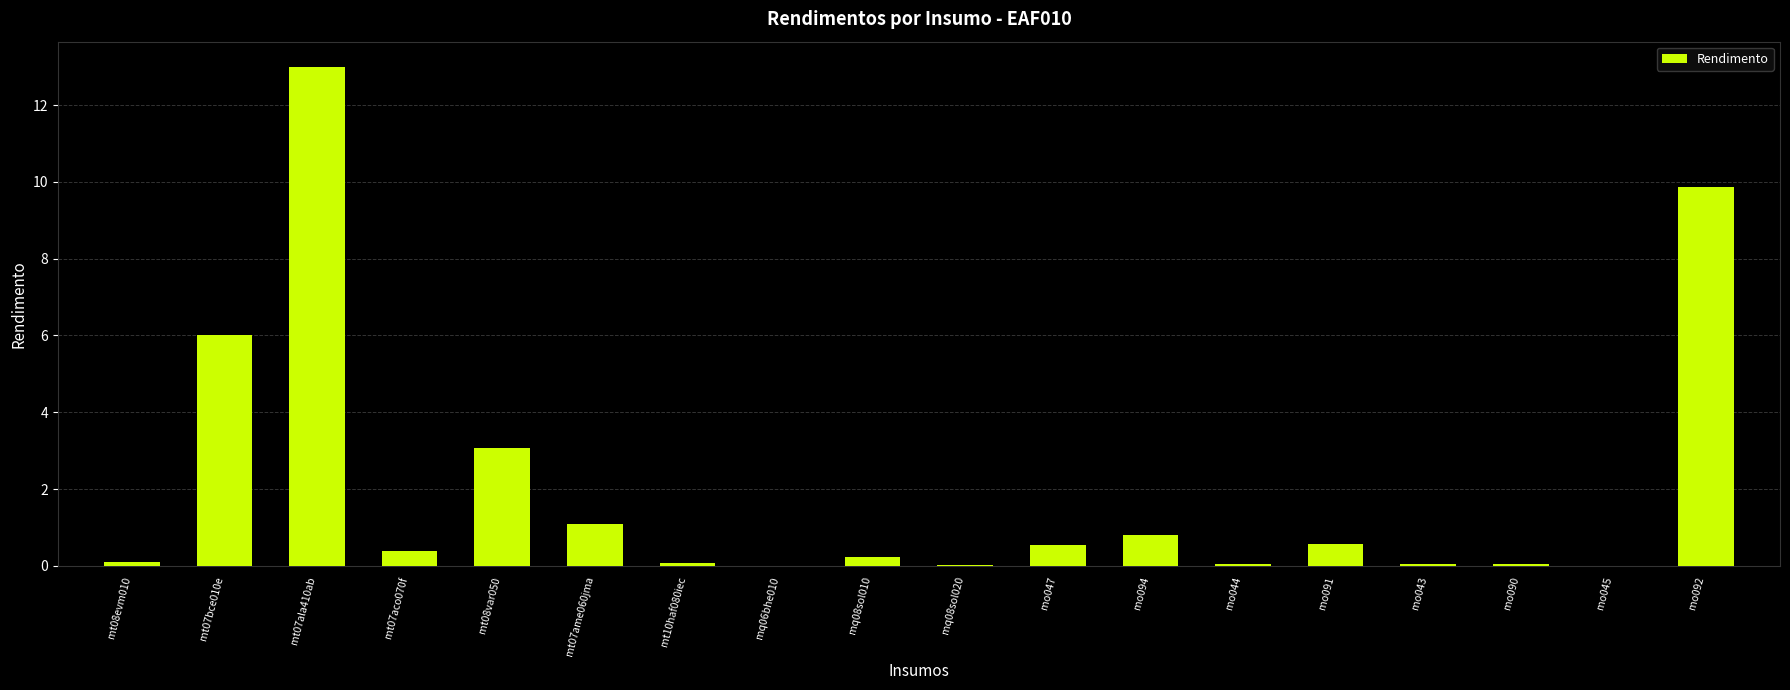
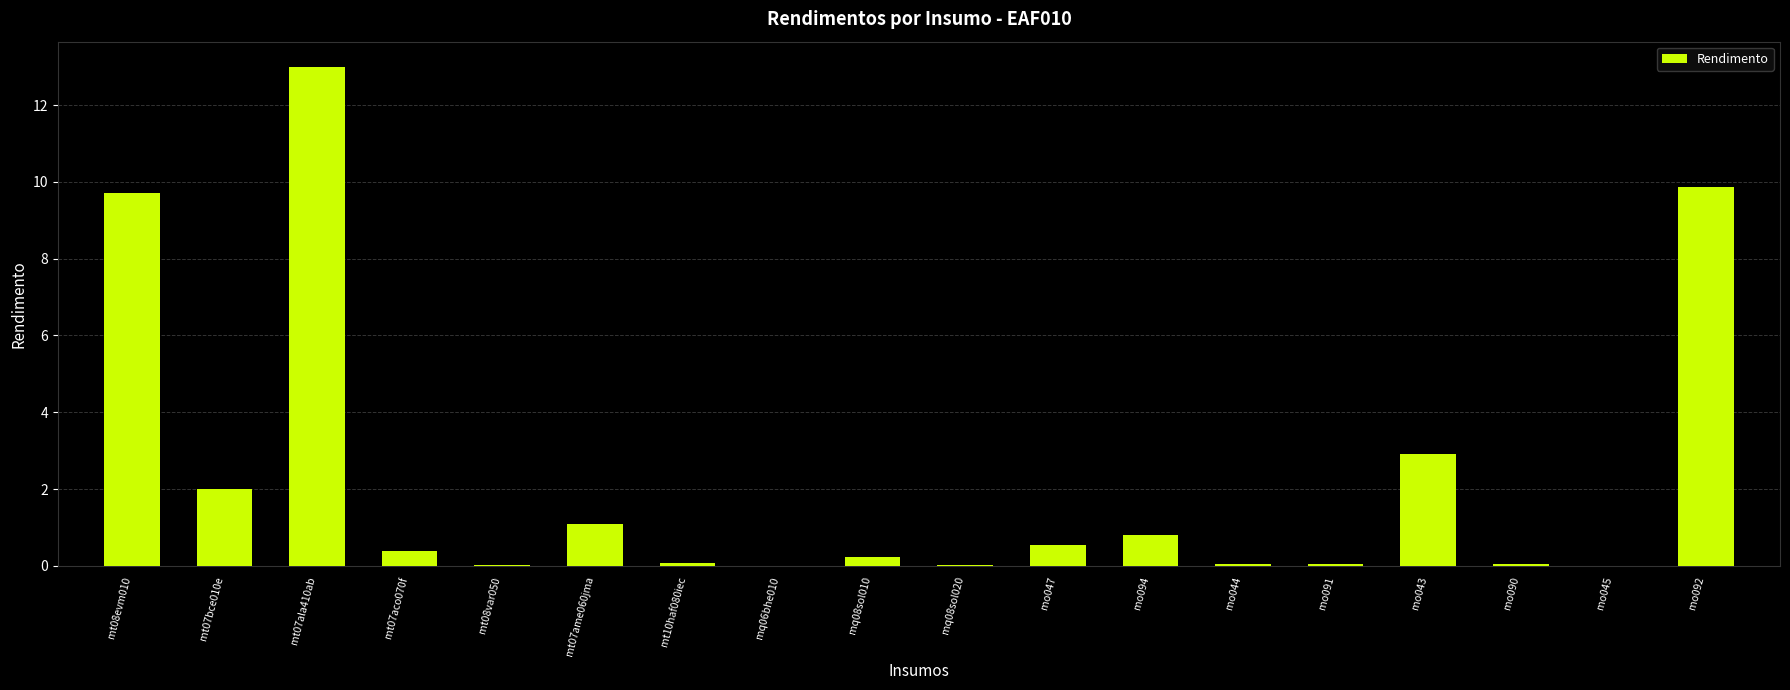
mt08evm010: 0.1 -> 9.7
mt07bce010e: 6 -> 2
mt08var050: 3.1 -> 0.0
mo091: 0.6 -> 0.1
mo043: 0.1 -> 2.9
